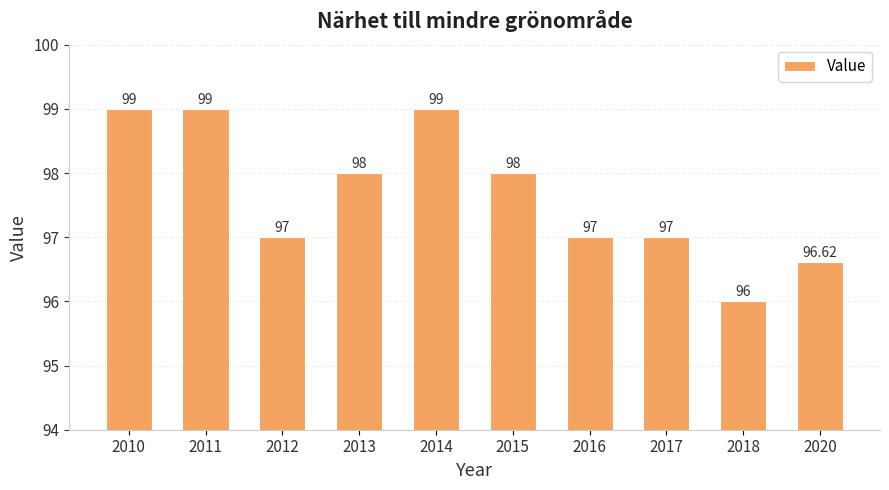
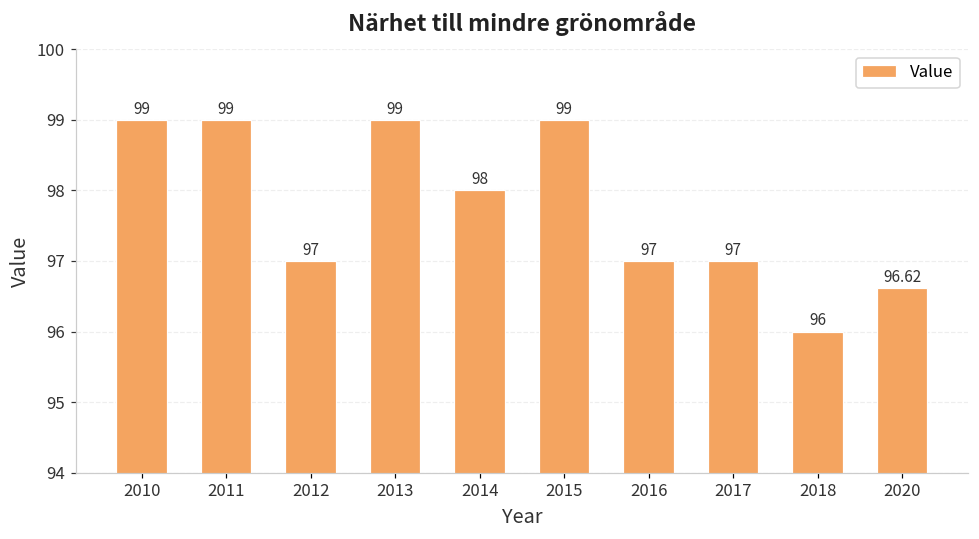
2013: 98 -> 99
2014: 99 -> 98
2015: 98 -> 99
